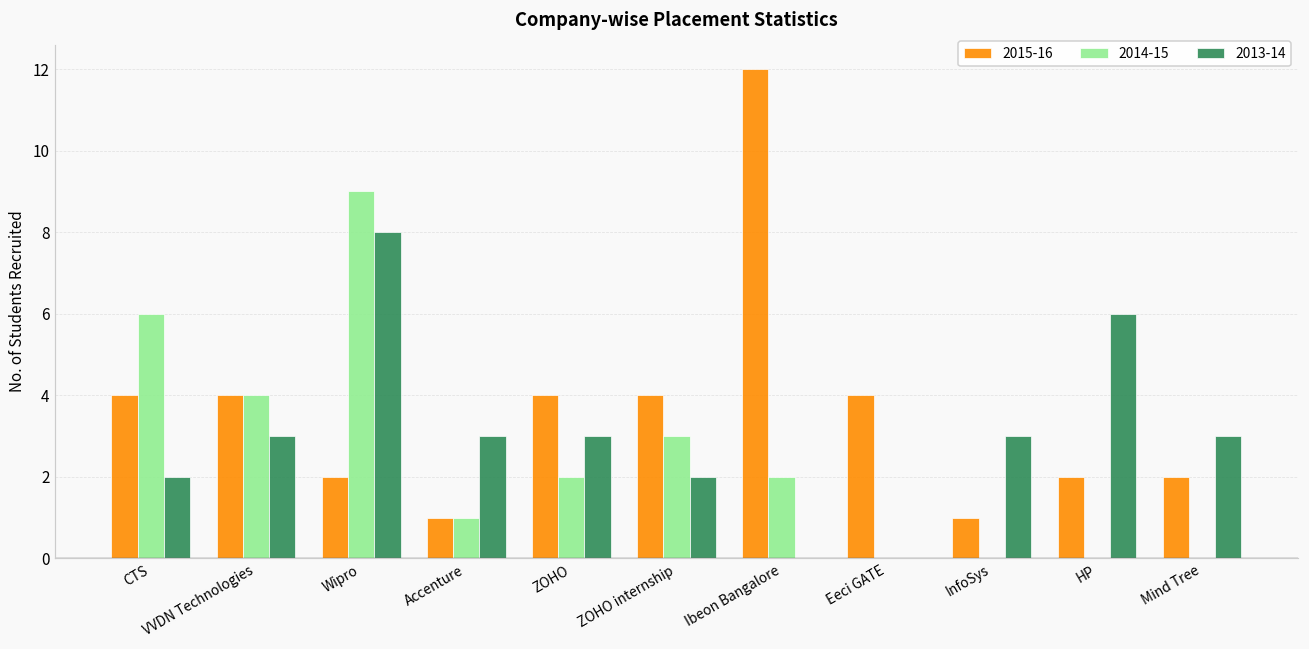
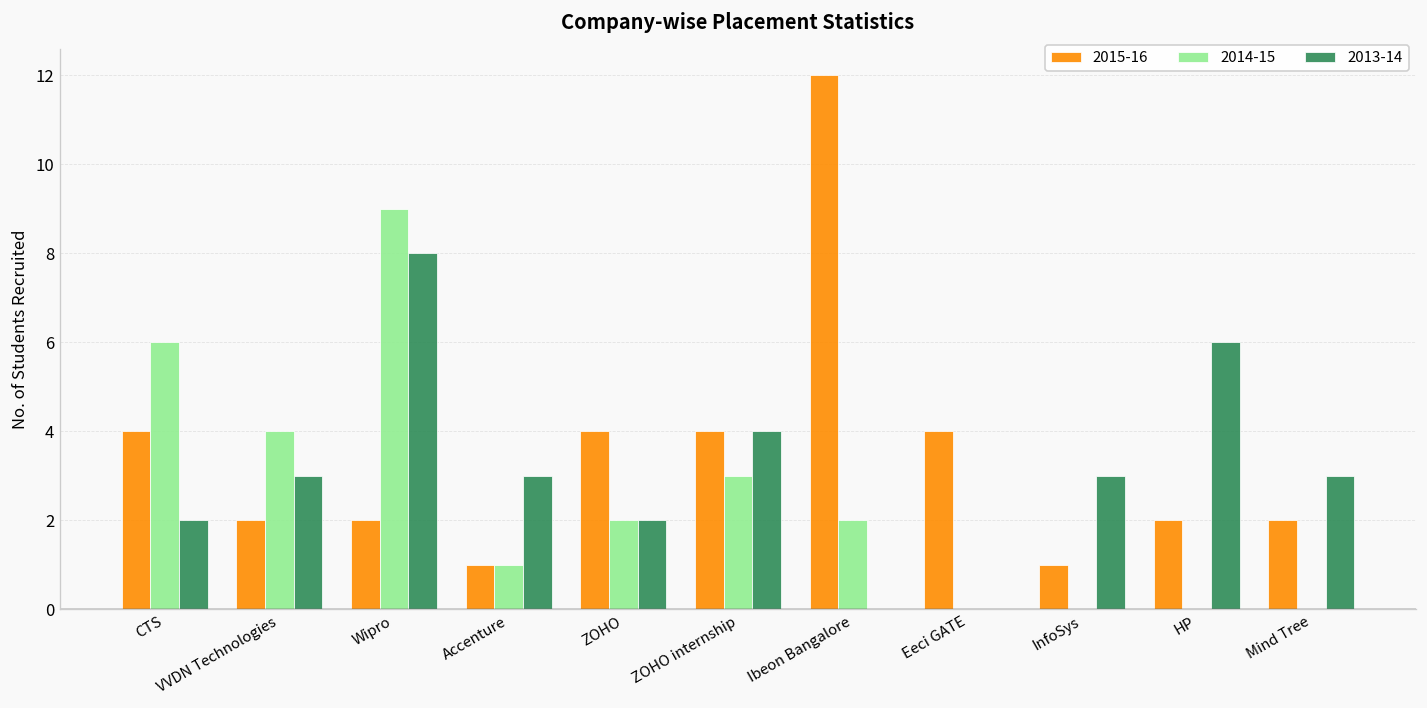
2015-16, VVDN Technologies: 4 -> 2
2013-14, ZOHO: 3 -> 2
2013-14, ZOHO internship: 2 -> 4
